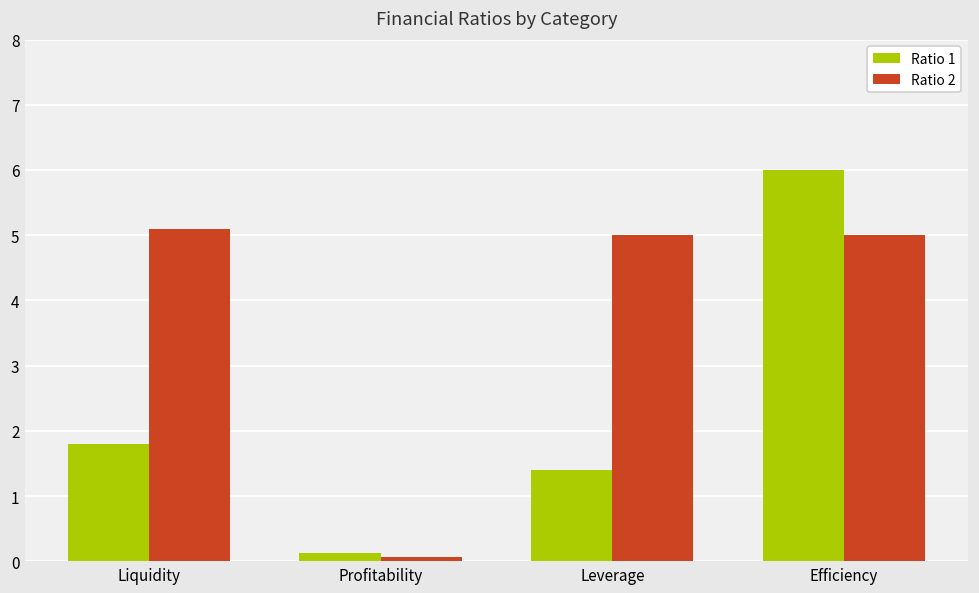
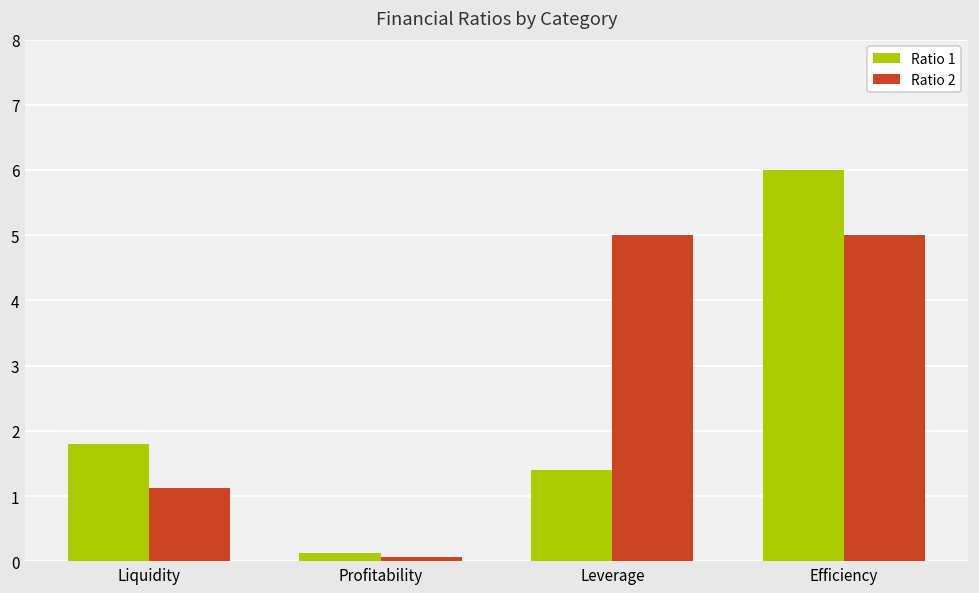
Ratio 2, Liquidity: 5.1 -> 1.1
